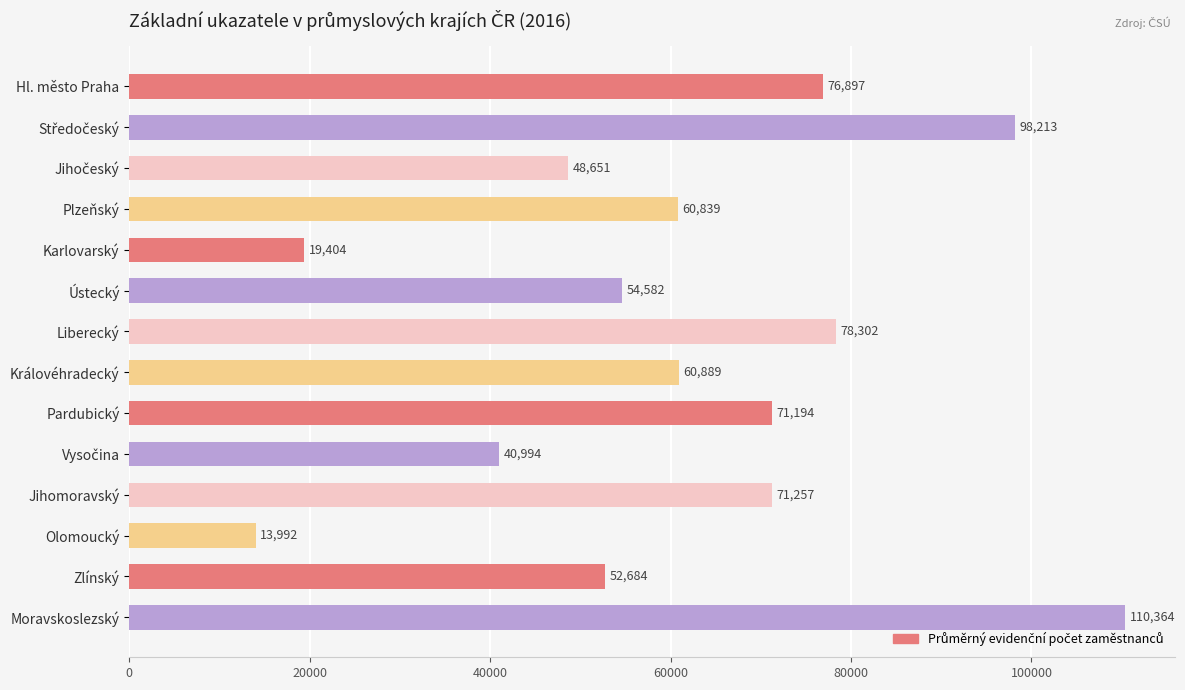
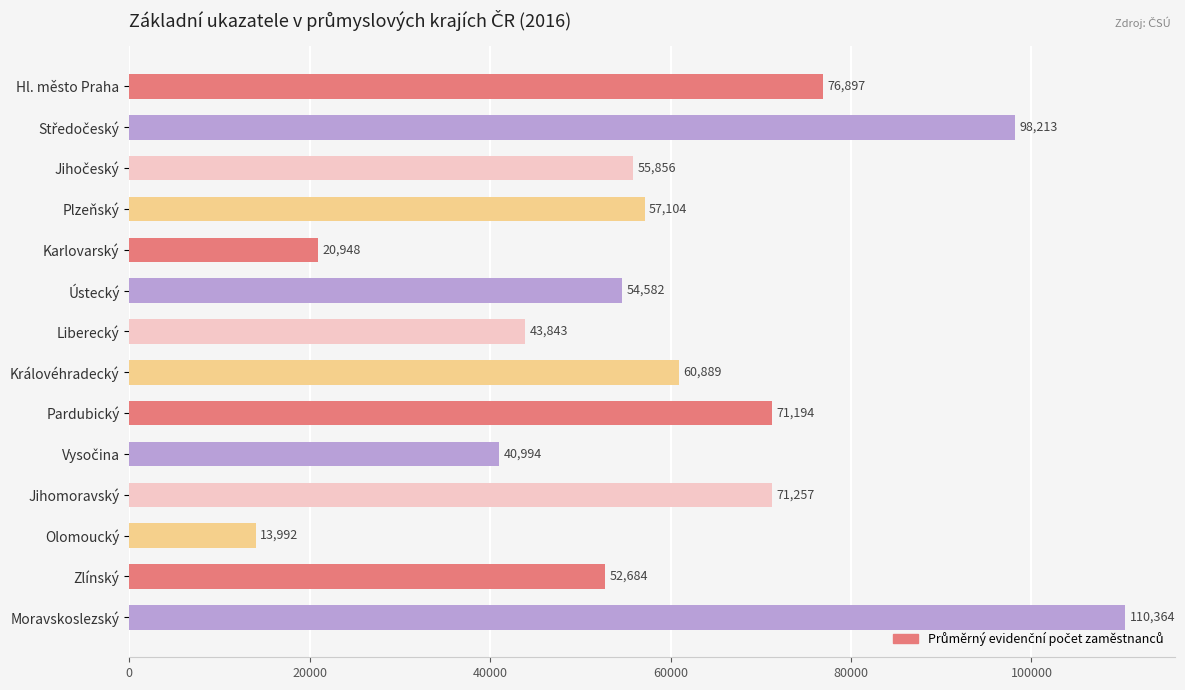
Jihočeský: 48,651 -> 55,856
Plzeňský: 60,839 -> 57,104
Karlovarský: 19,404 -> 20,948
Liberecký: 78,302 -> 43,843
